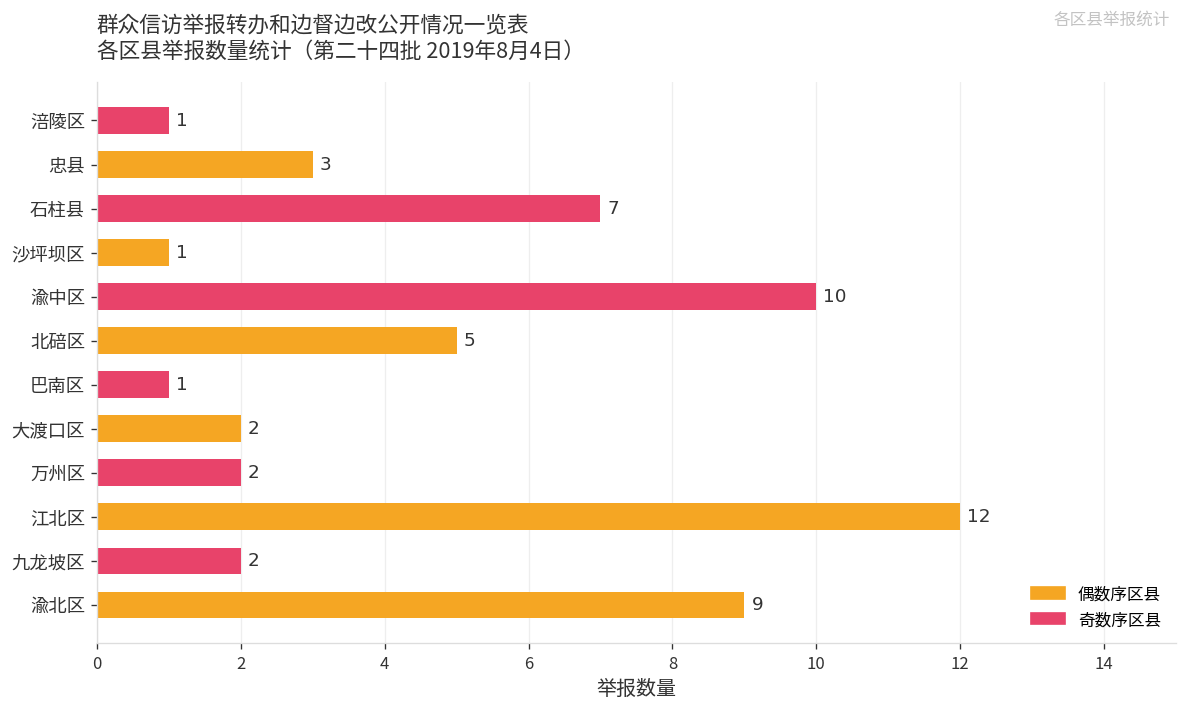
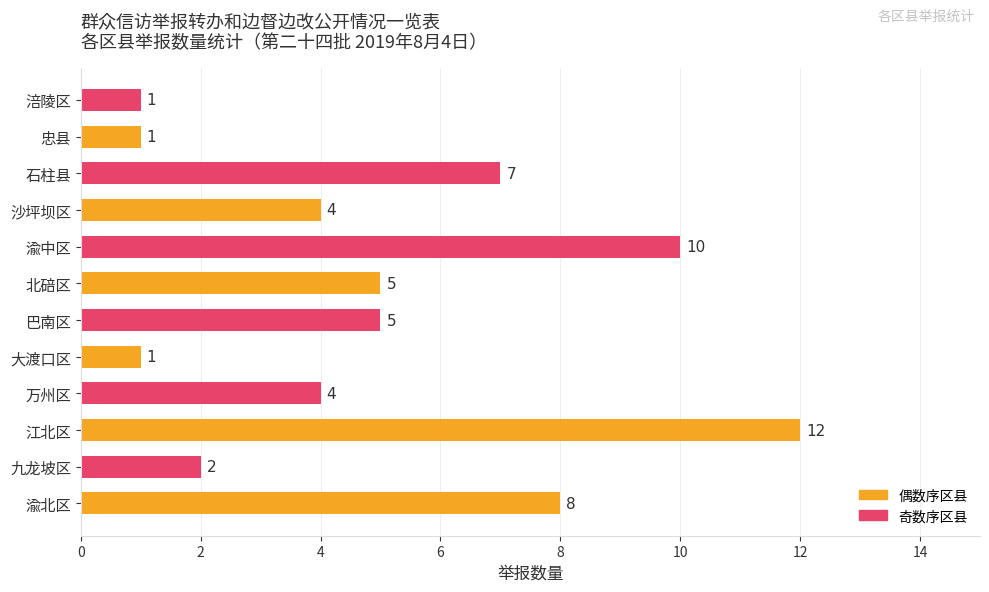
忠县: 3 -> 1
沙坪坝区: 1 -> 4
巴南区: 1 -> 5
大渡口区: 2 -> 1
万州区: 2 -> 4
渝北区: 9 -> 8
